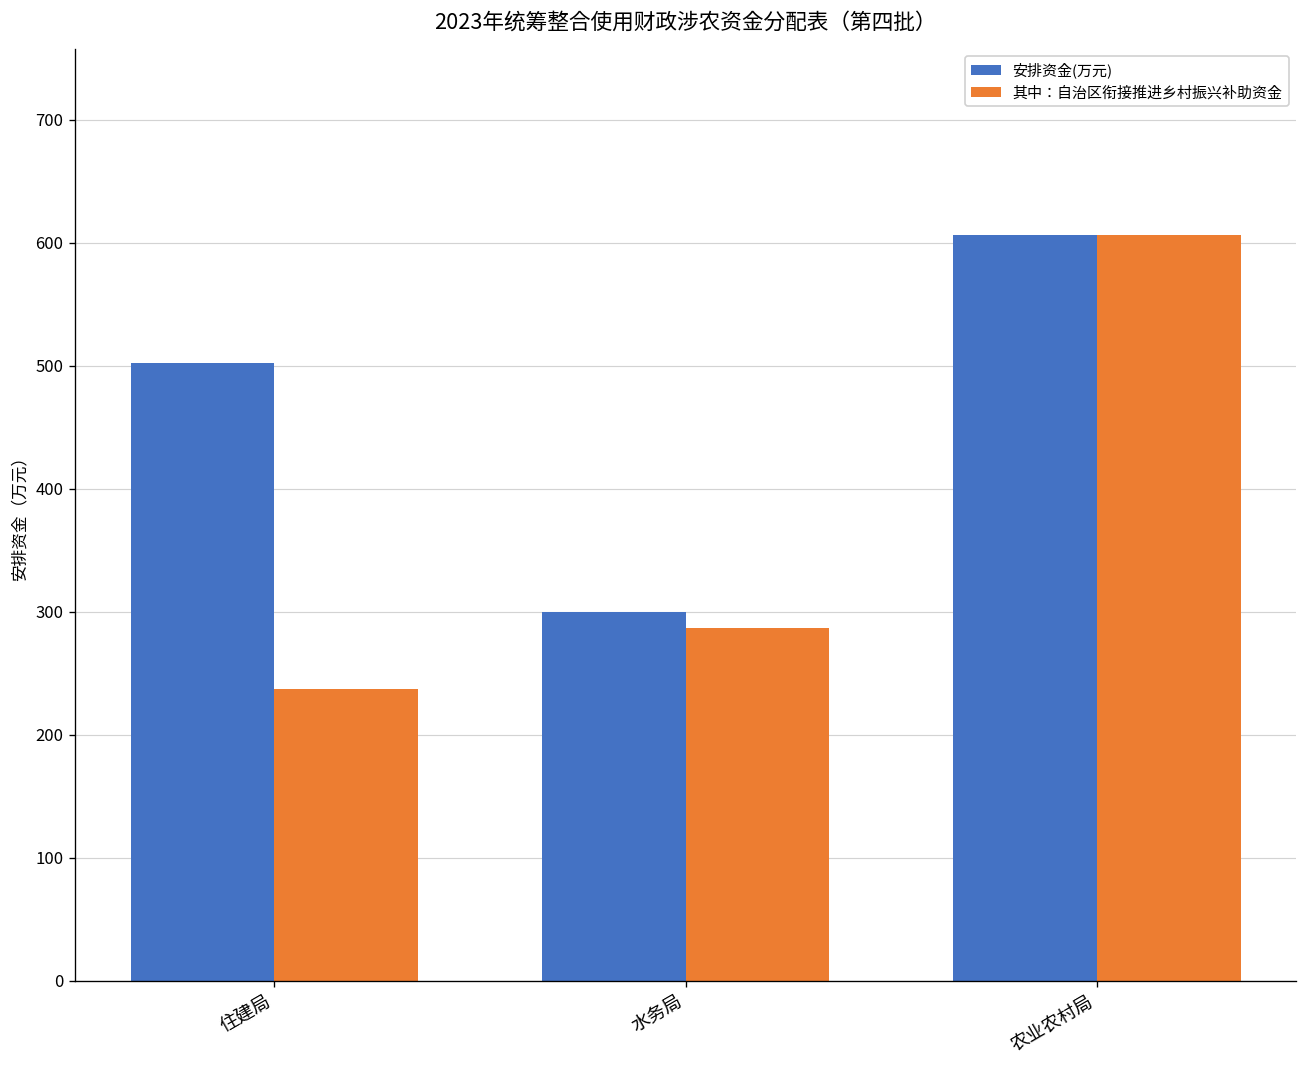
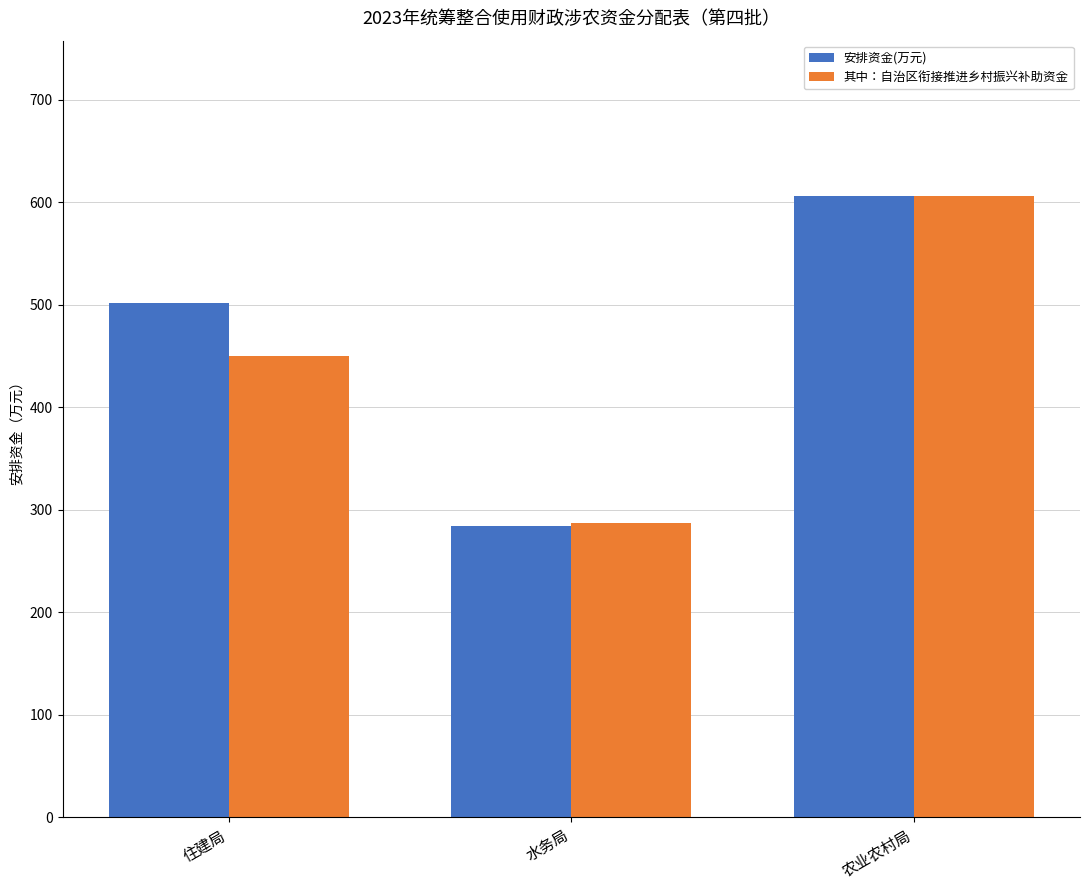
其中：自治区衔接推进乡村振兴补助资金, 住建局: 237 -> 450
安排资金(万元), 水务局: 300 -> 284
